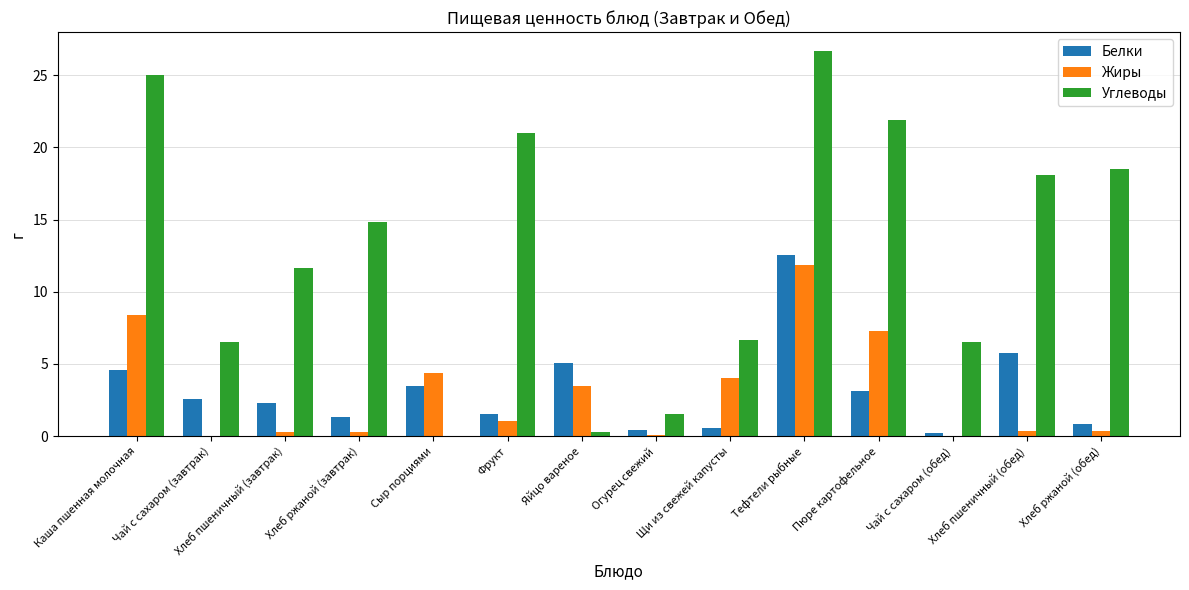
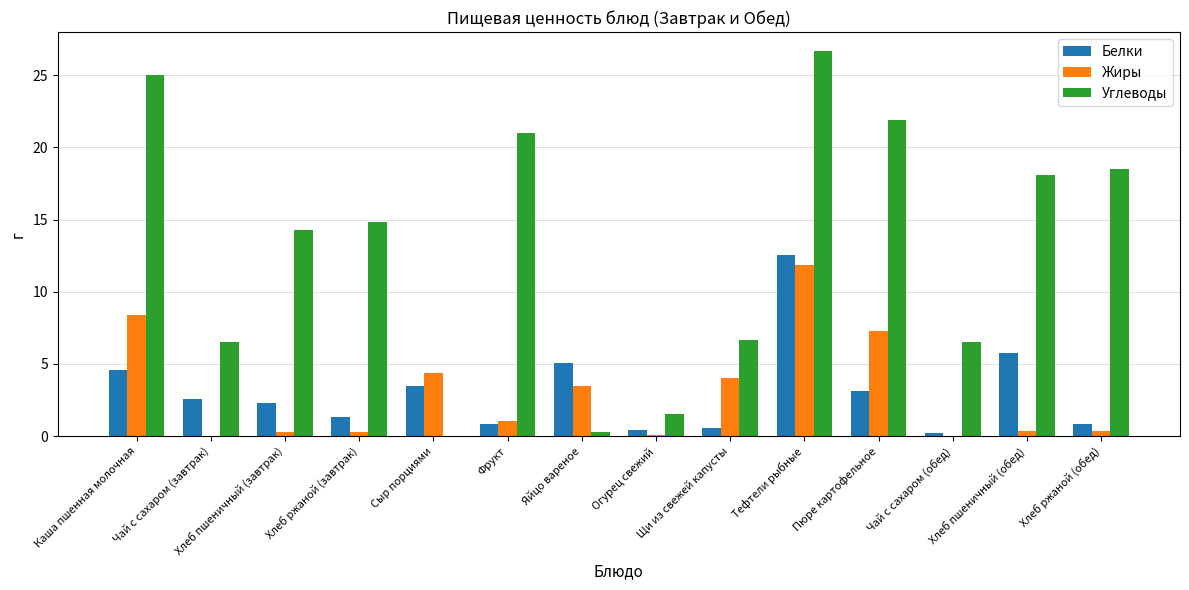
Углеводы, Хлеб пшеничный (завтрак): 11.6 -> 14.3
Белки, Фрукт: 1.5 -> 0.9
